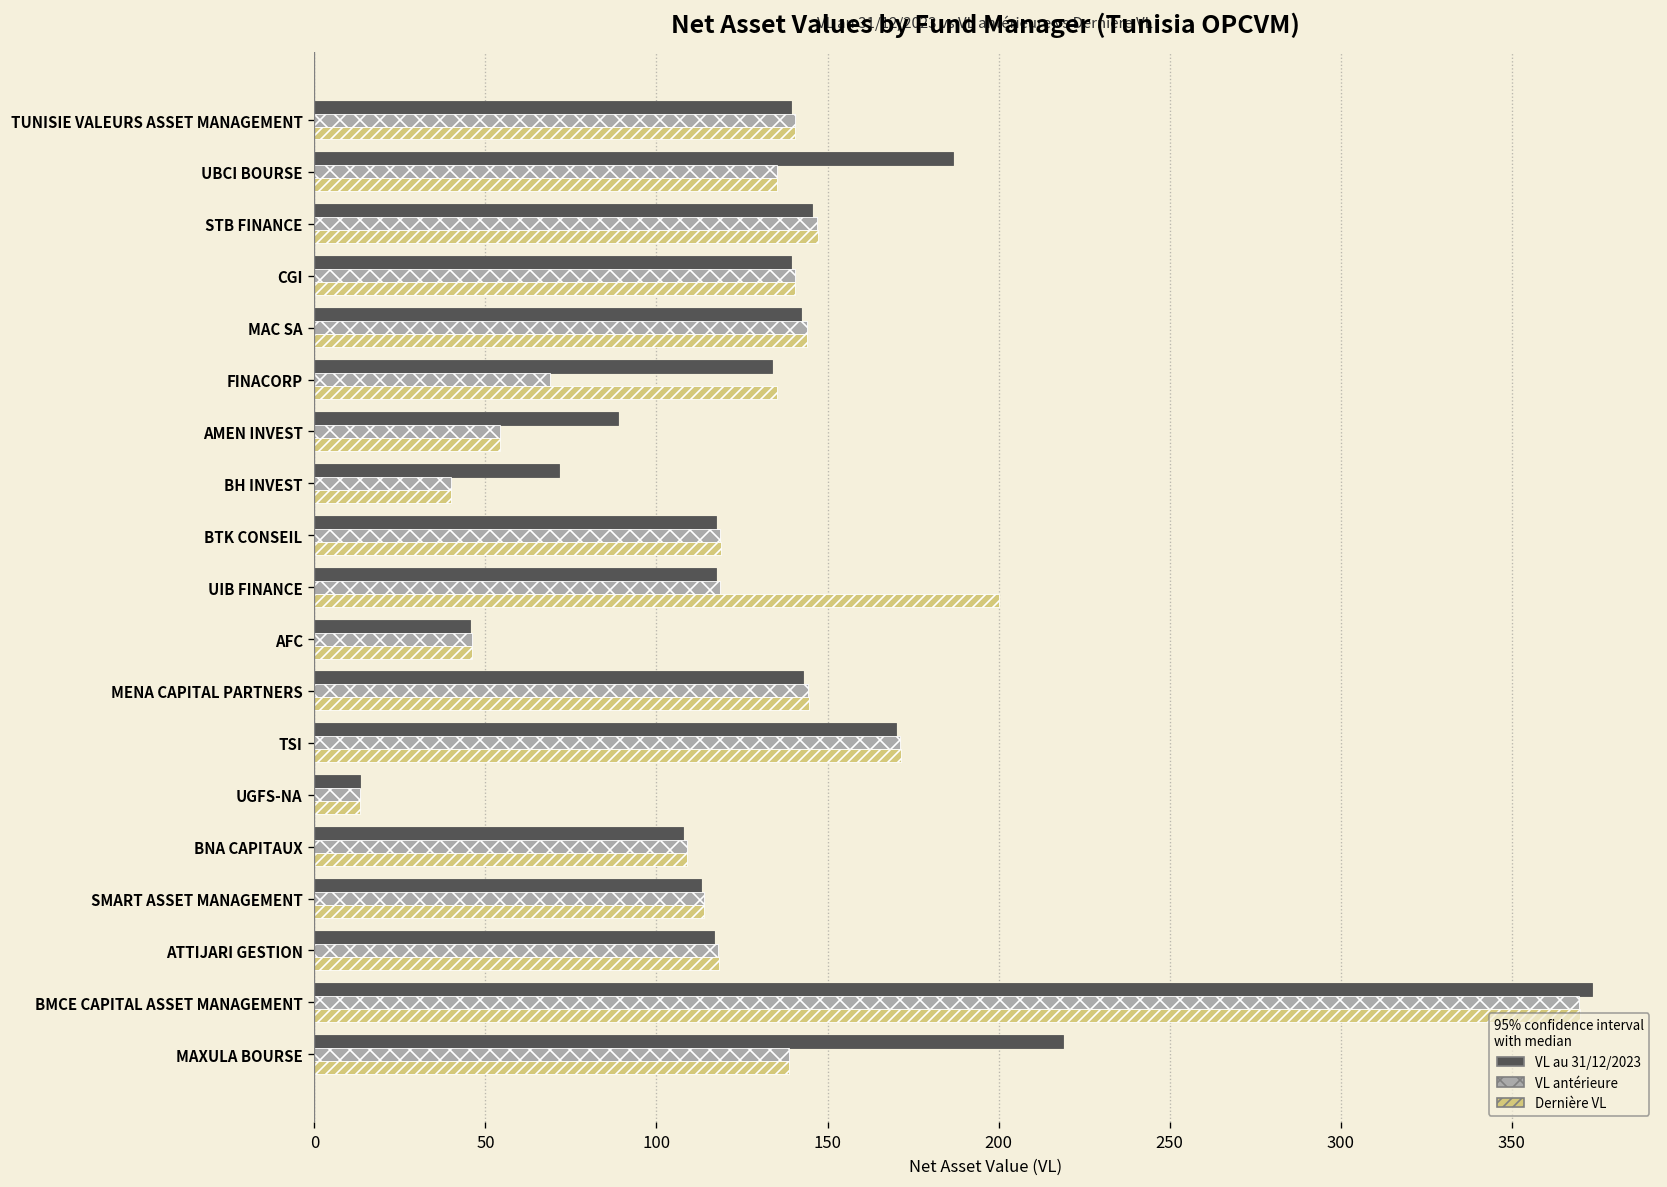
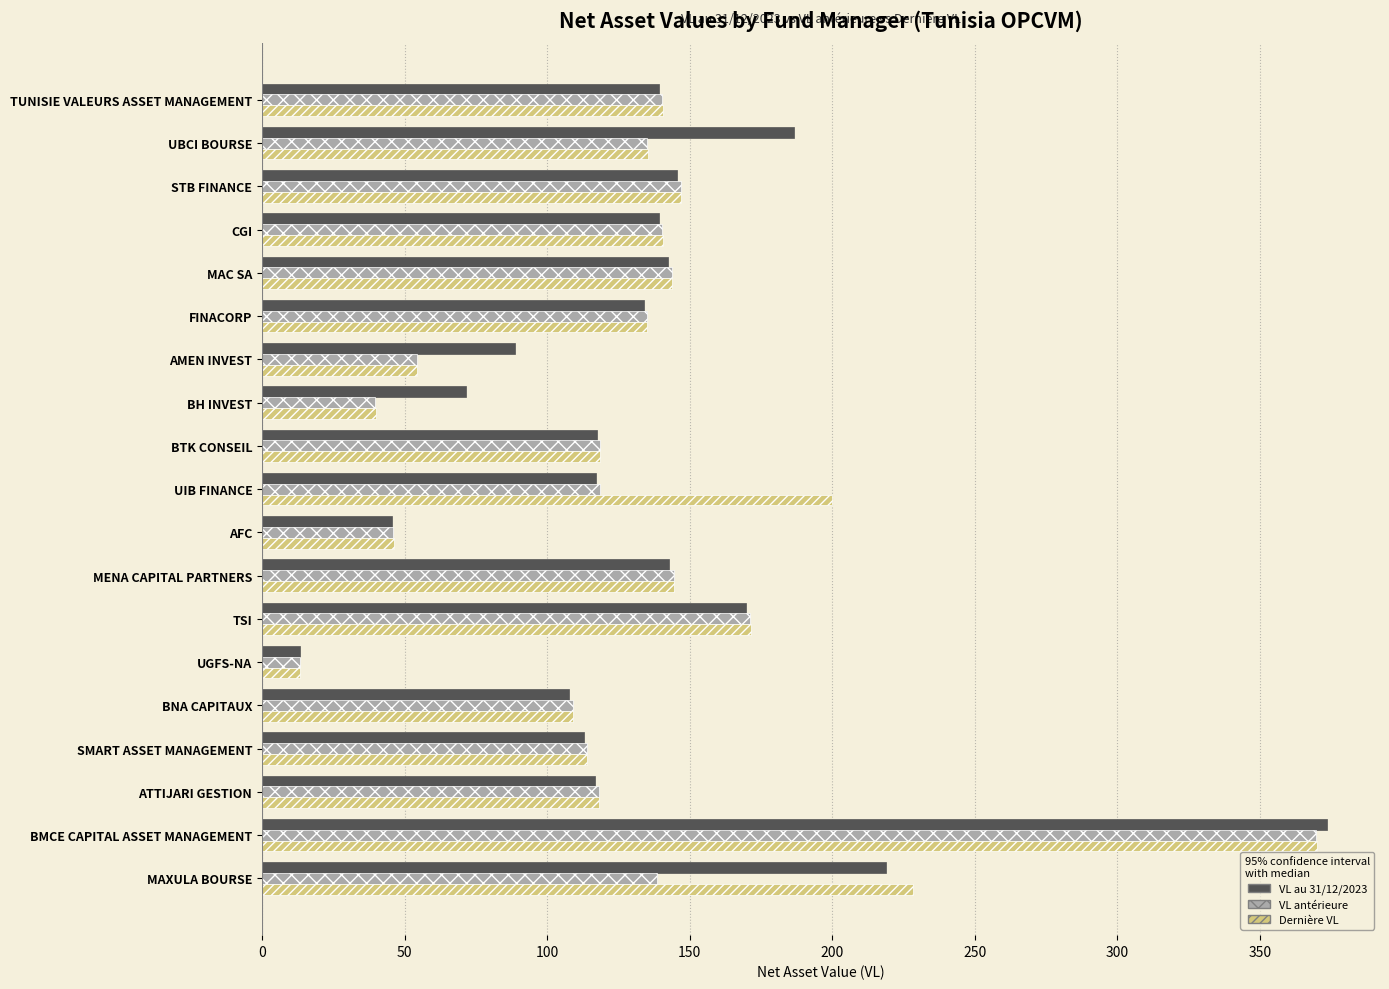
VL antérieure, FINACORP: 69 -> 135
Dernière VL, MAXULA BOURSE: 139 -> 228
